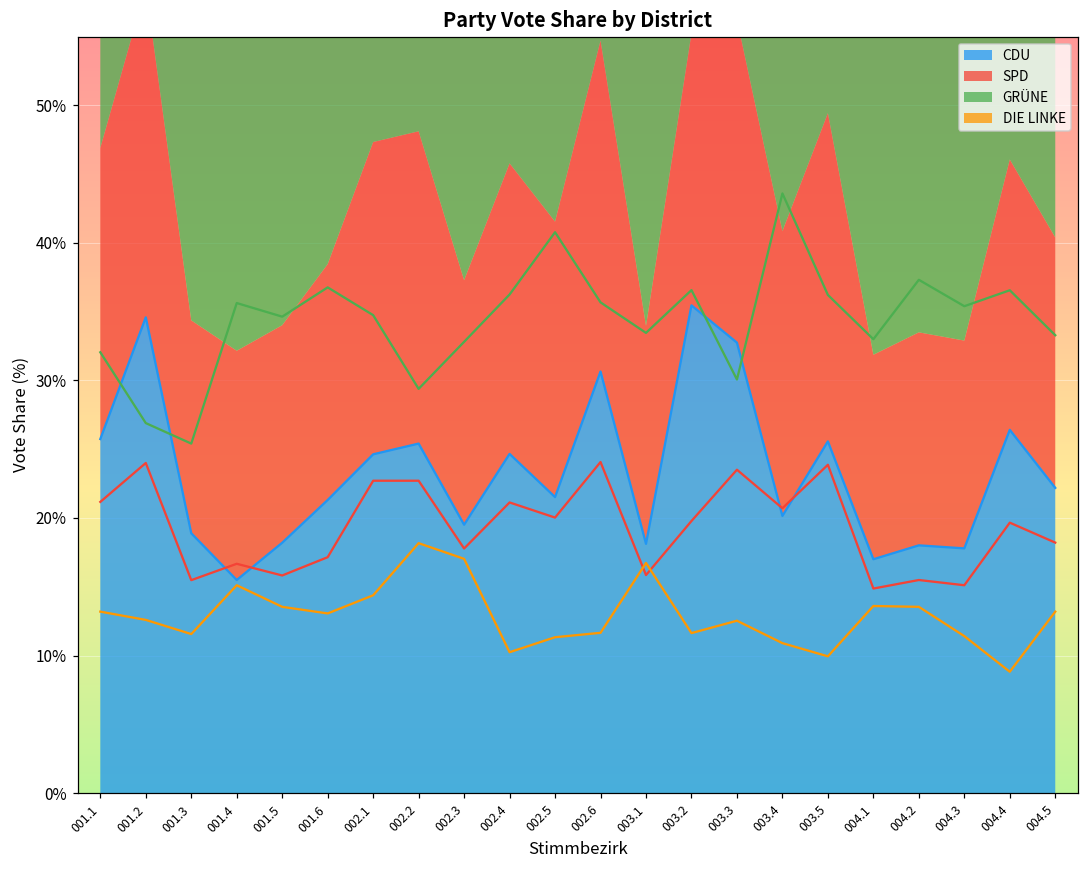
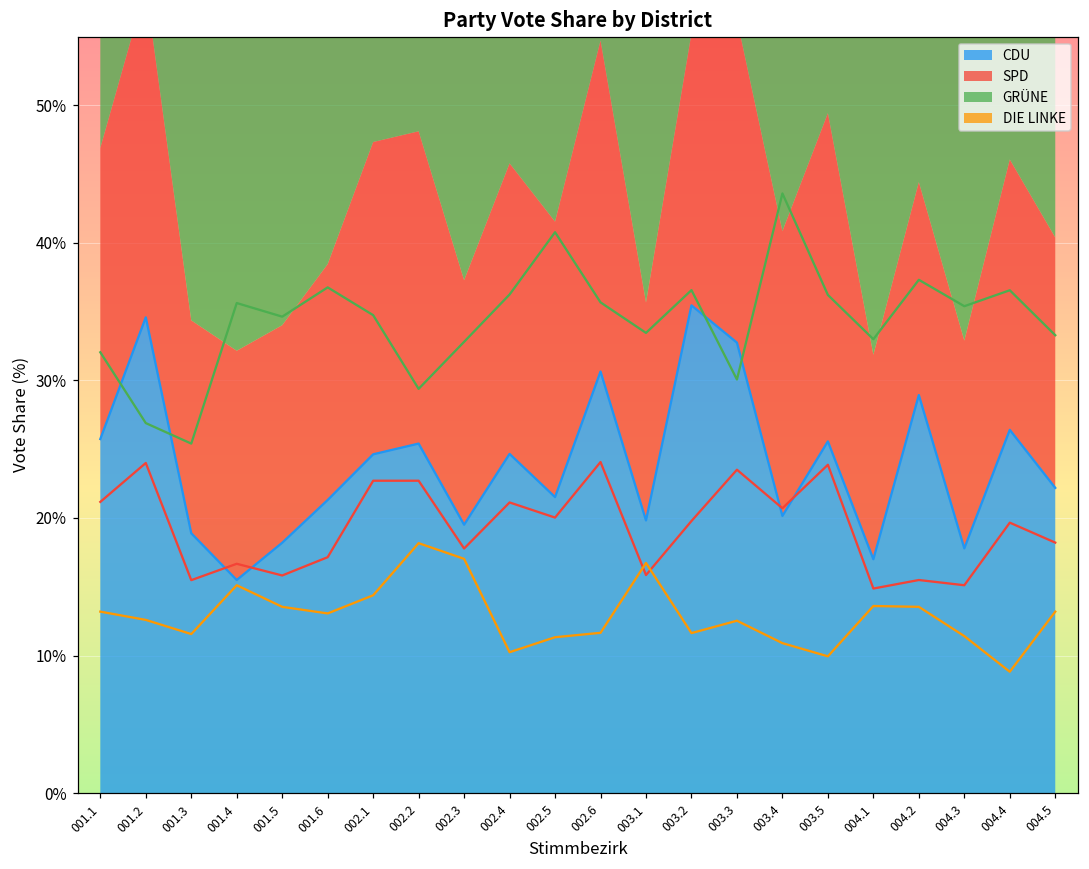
CDU, 003.1: 18.1% -> 19.8%
CDU, 004.2: 18.0% -> 28.9%
